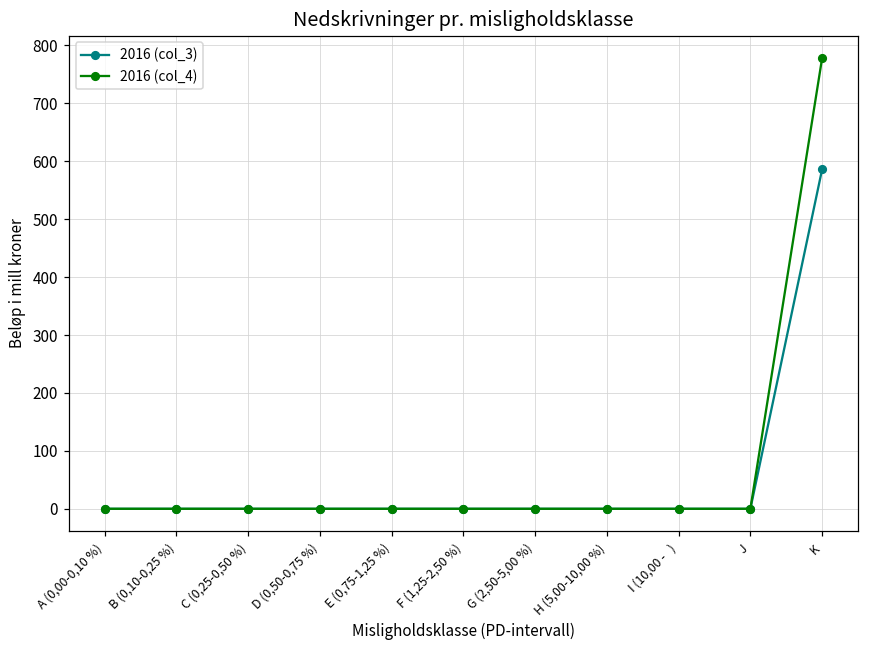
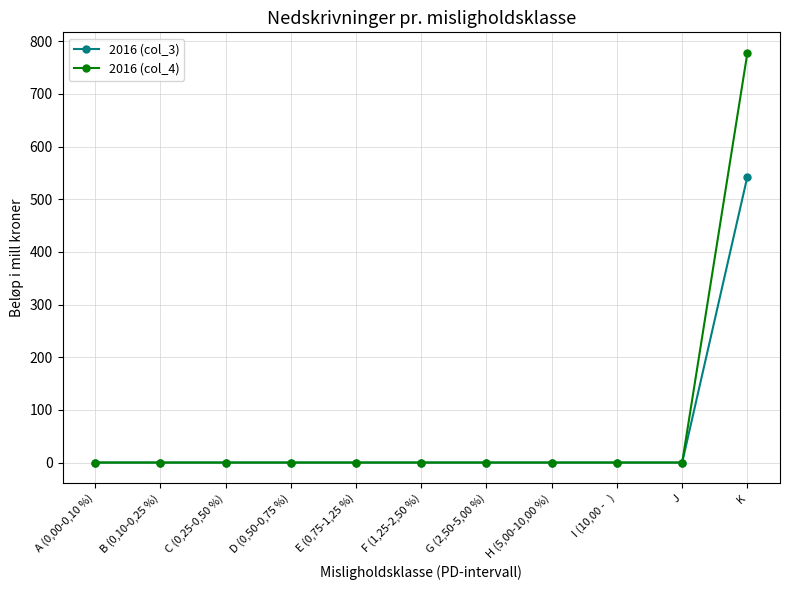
2016 (col_3), K: 590 -> 540
